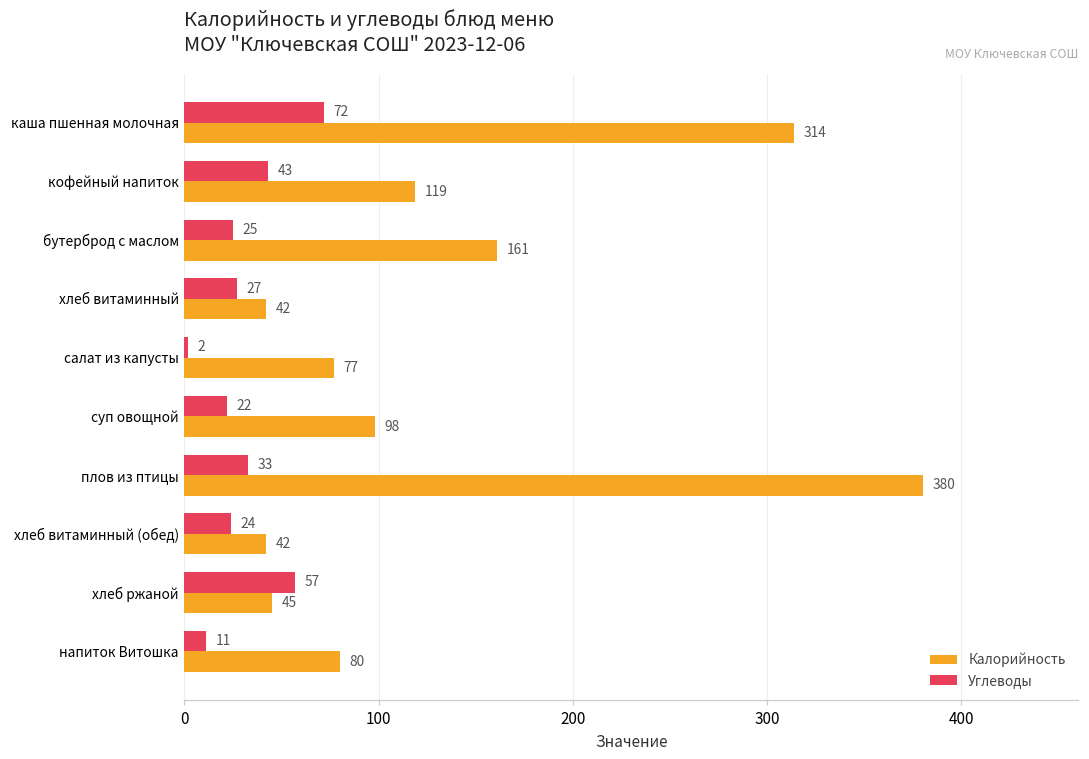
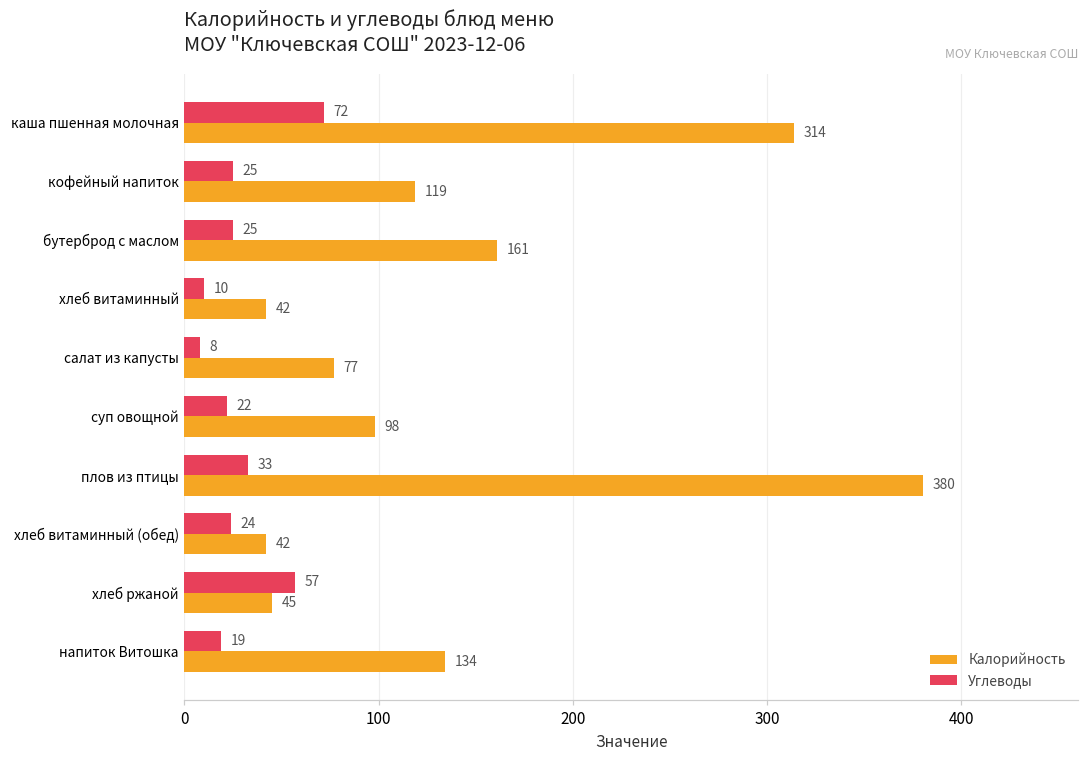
Углеводы, кофейный напиток: 43 -> 25
Углеводы, хлеб витаминный: 27 -> 10
Углеводы, салат из капусты: 2 -> 8
Углеводы, напиток Витошка: 11 -> 19
Калорийность, напиток Витошка: 80 -> 134
